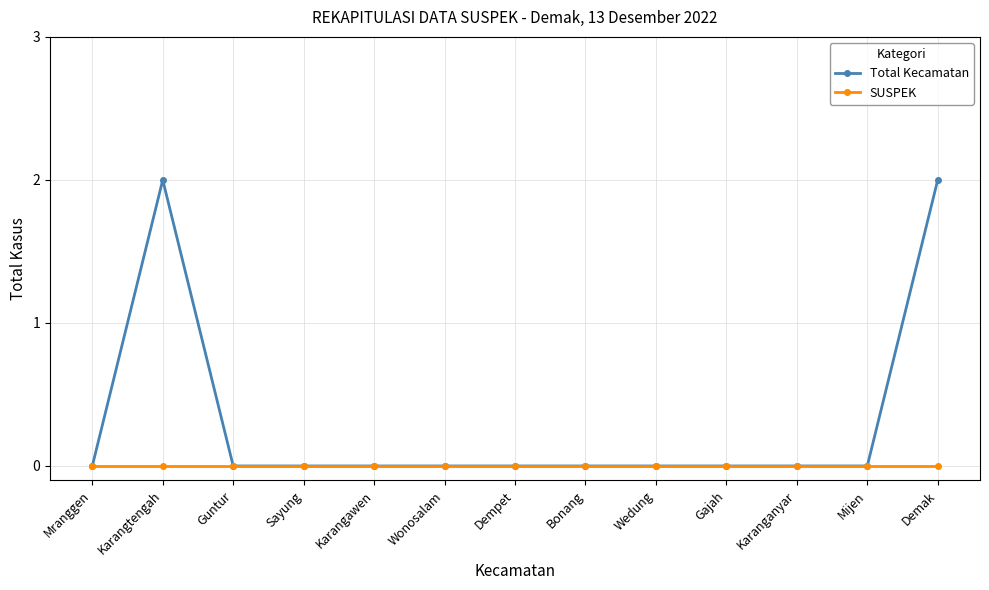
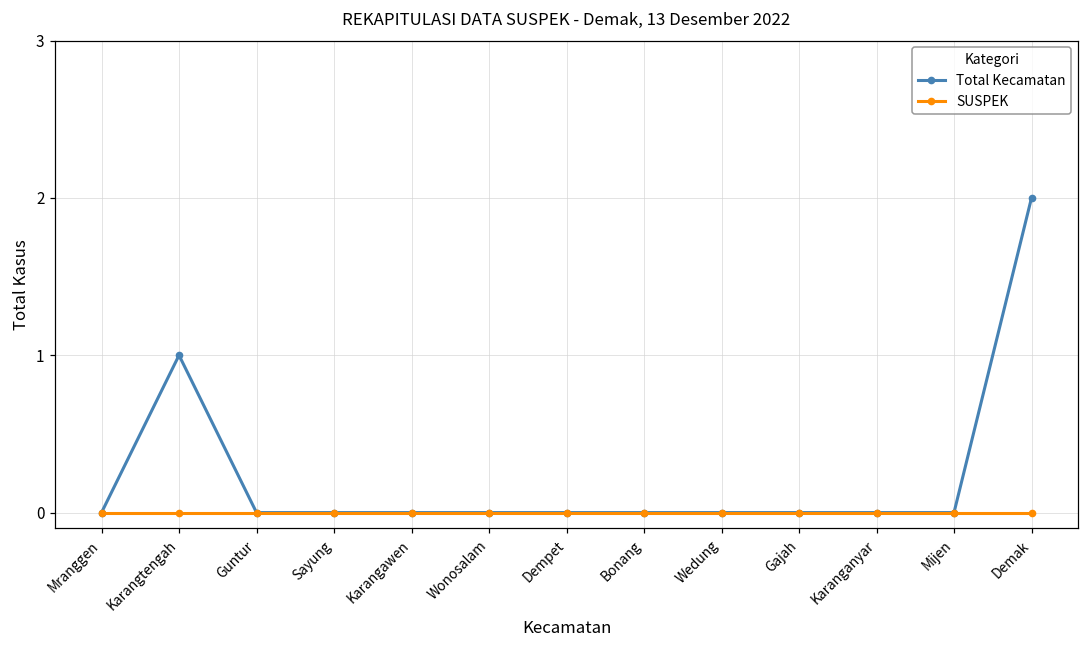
Total Kecamatan, Karangtengah: 2 -> 1
